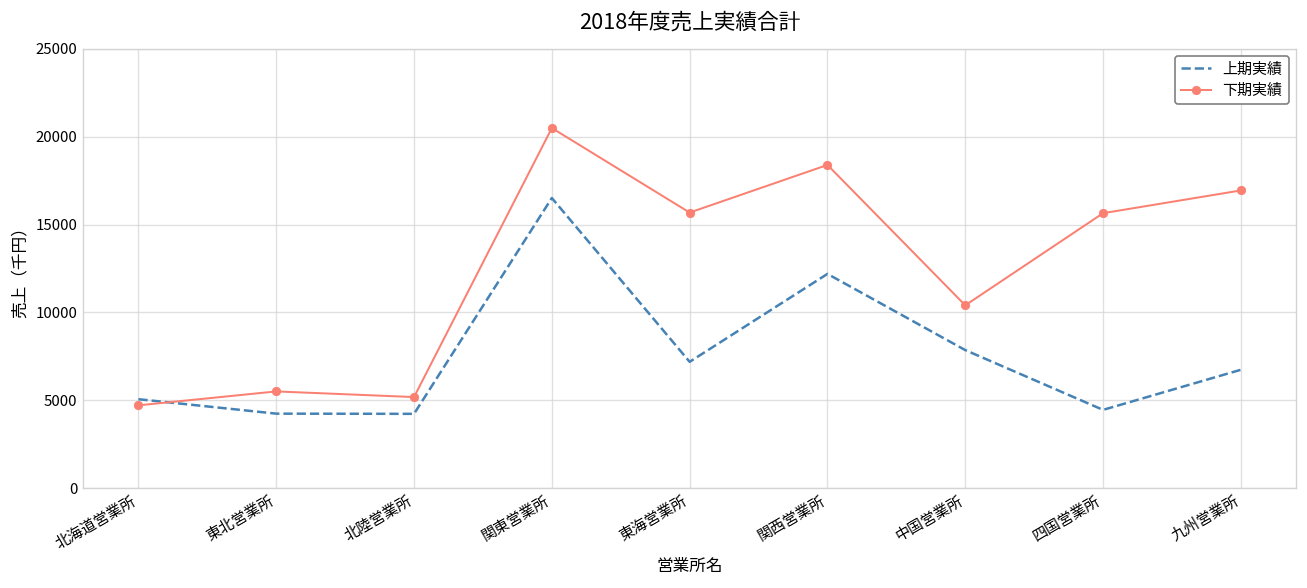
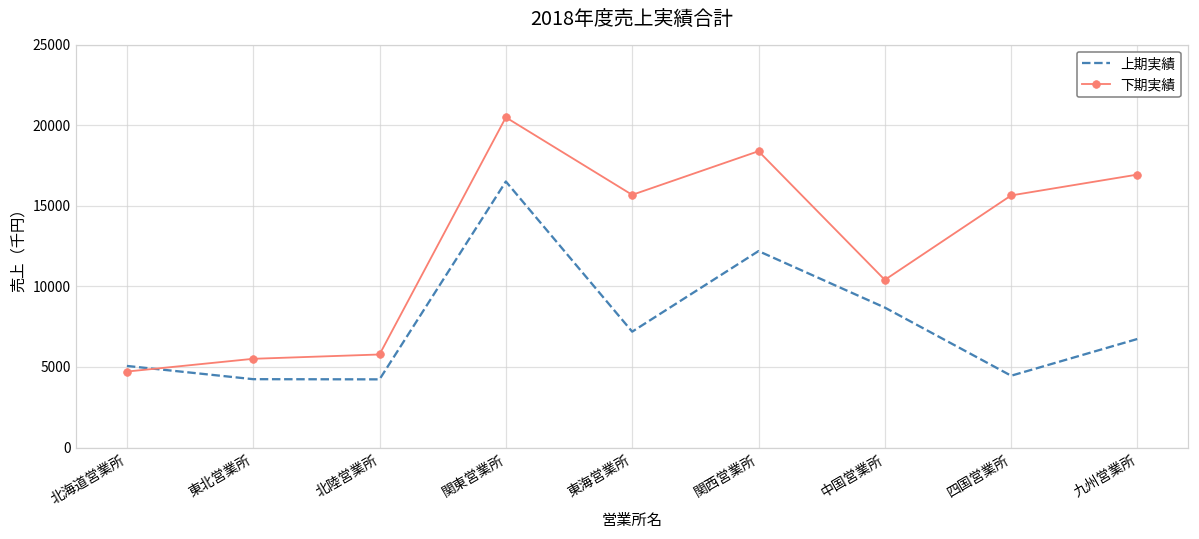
下期実績, 北陸営業所: 5200 -> 5800
上期実績, 中国営業所: 7900 -> 8700
